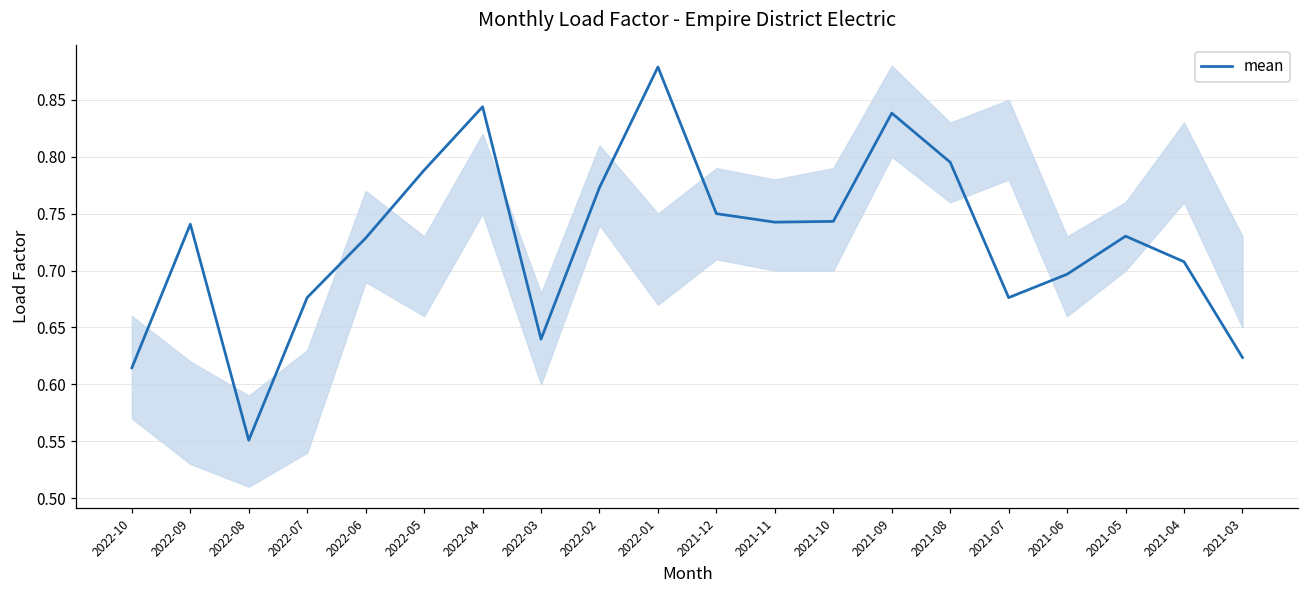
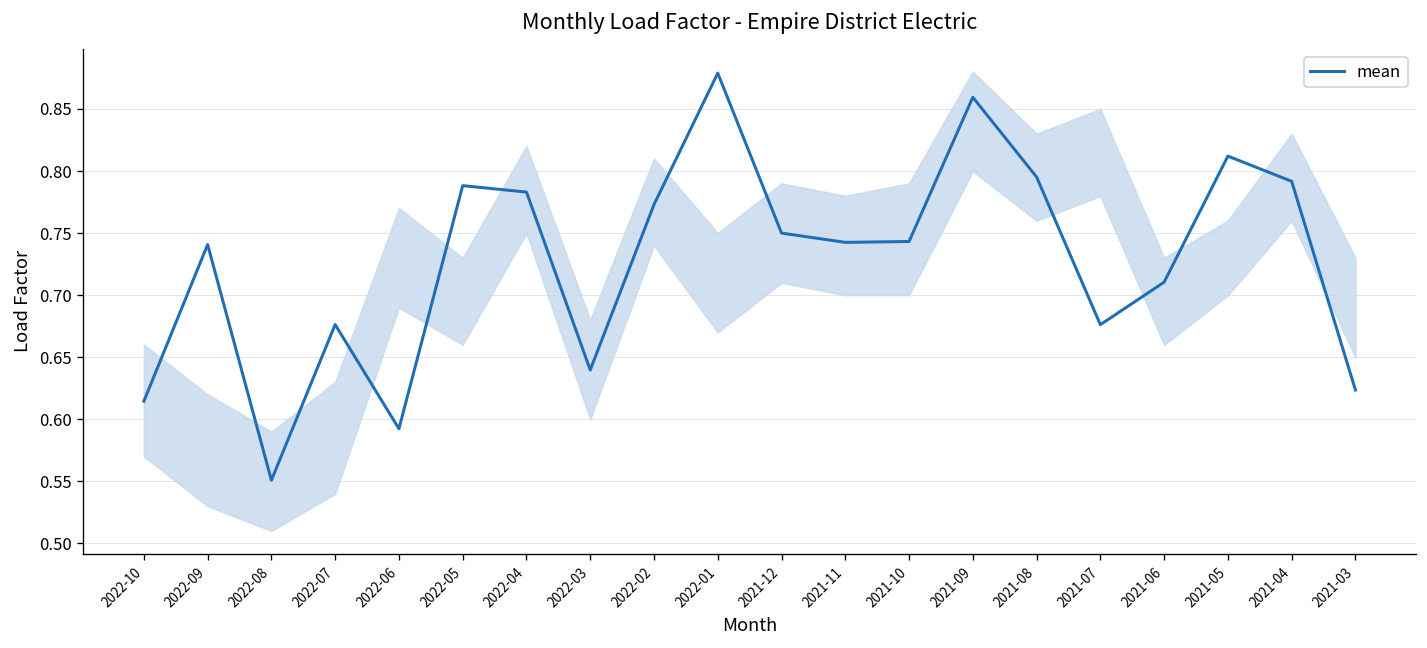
mean, 2022-06: 0.729 -> 0.592
mean, 2022-04: 0.844 -> 0.783
mean, 2021-09: 0.838 -> 0.859
mean, 2021-06: 0.697 -> 0.710
mean, 2021-05: 0.730 -> 0.812
mean, 2021-04: 0.708 -> 0.792
